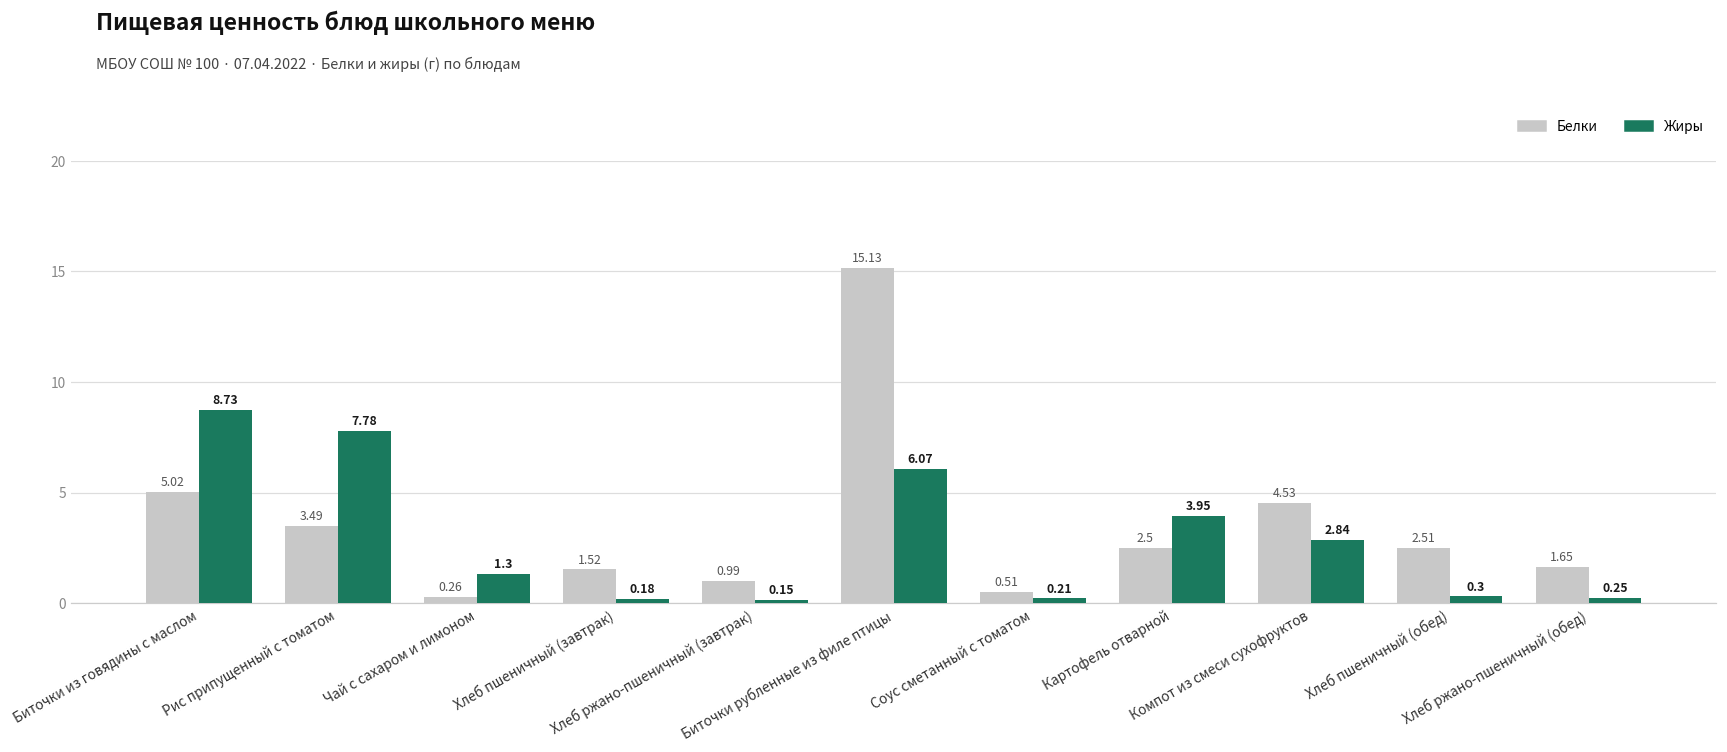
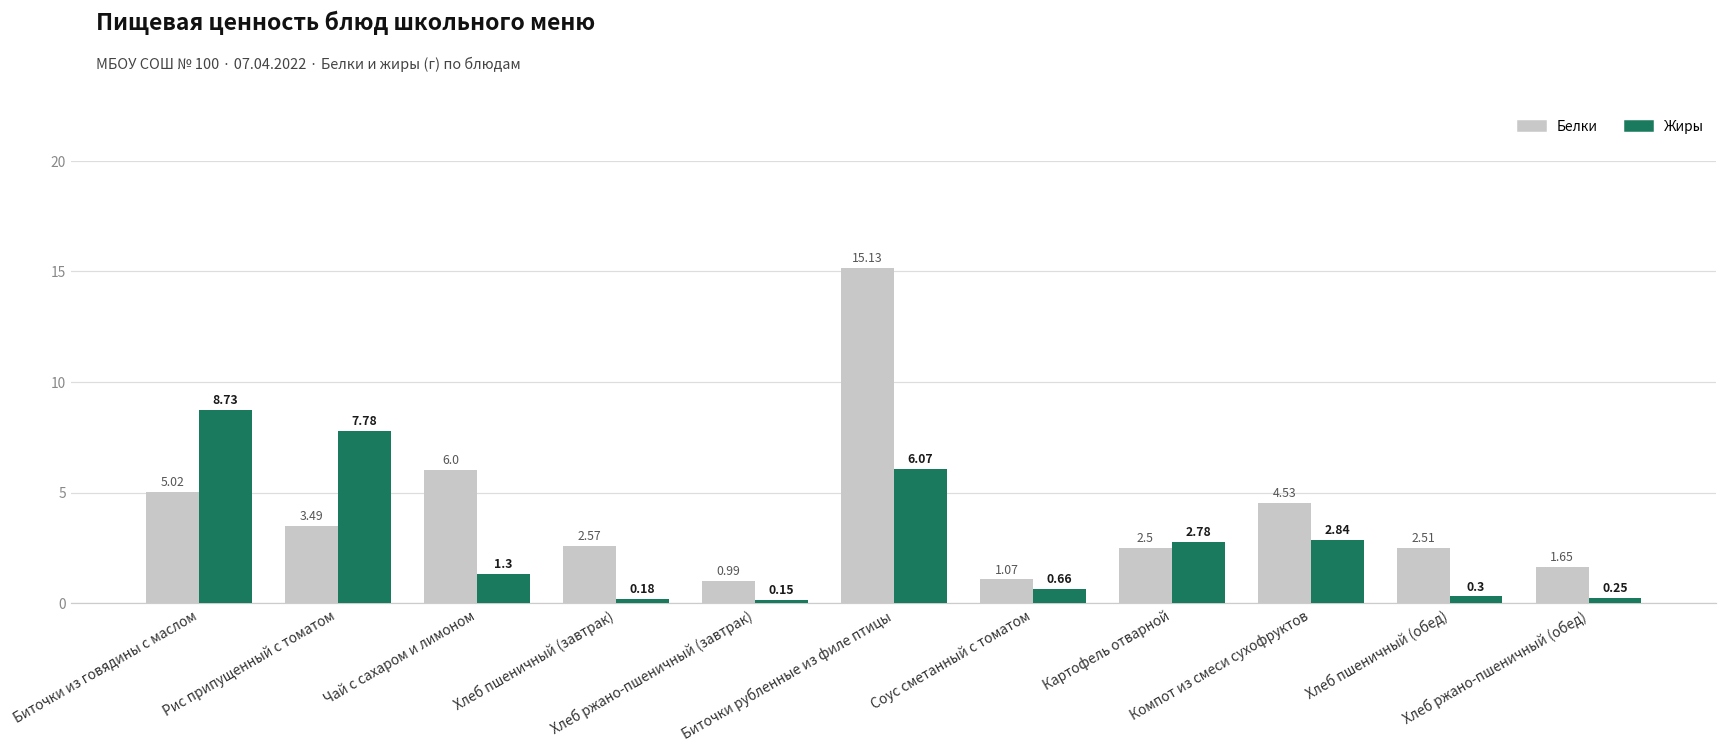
Белки, Чай с сахаром и лимоном: 0.26 -> 6.0
Белки, Хлеб пшеничный (завтрак): 1.52 -> 2.57
Белки, Соус сметанный с томатом: 0.51 -> 1.07
Жиры, Соус сметанный с томатом: 0.21 -> 0.66
Жиры, Картофель отварной: 3.95 -> 2.78
